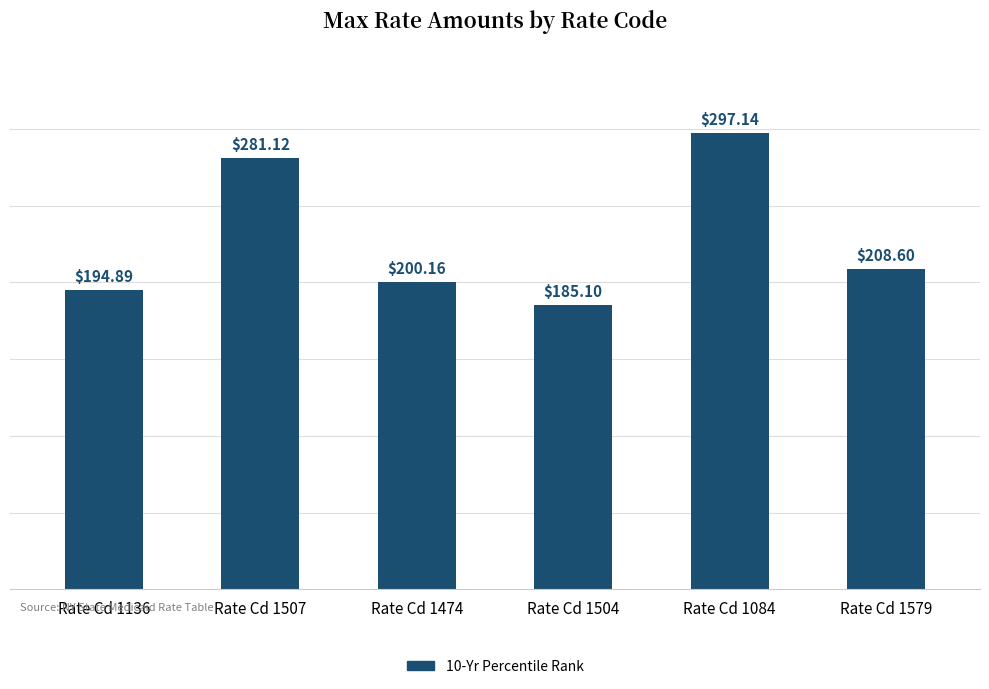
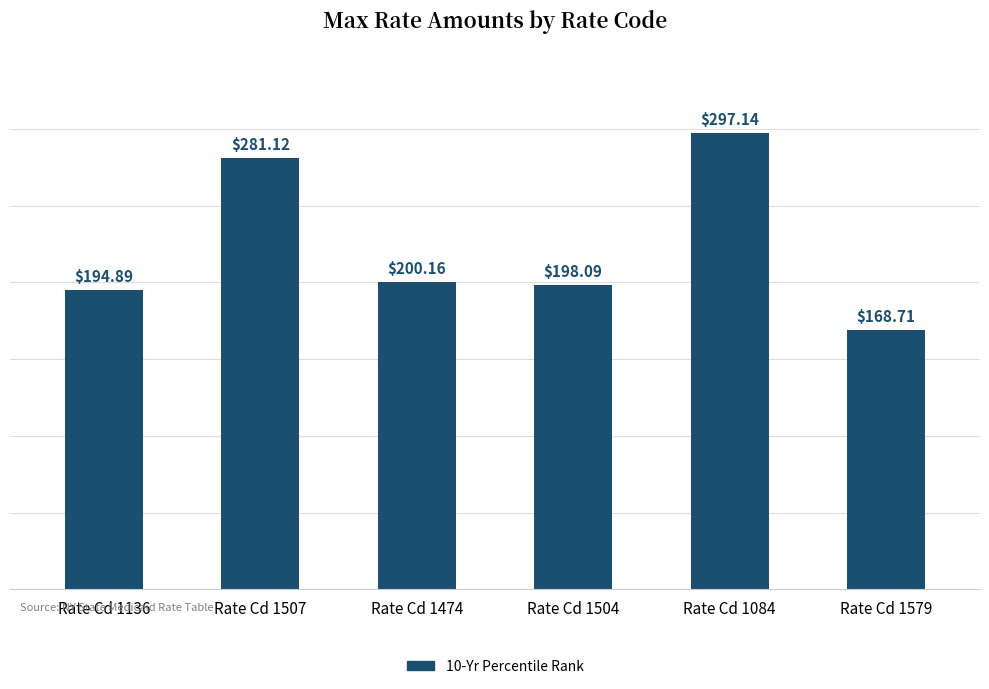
Rate Cd 1504: $185.10 -> $198.09
Rate Cd 1579: $208.60 -> $168.71
